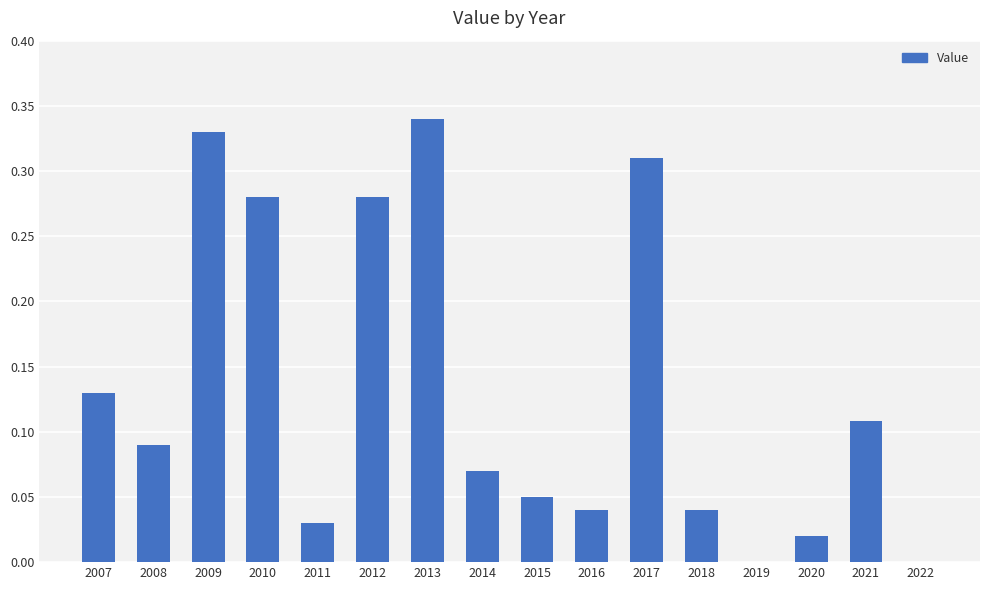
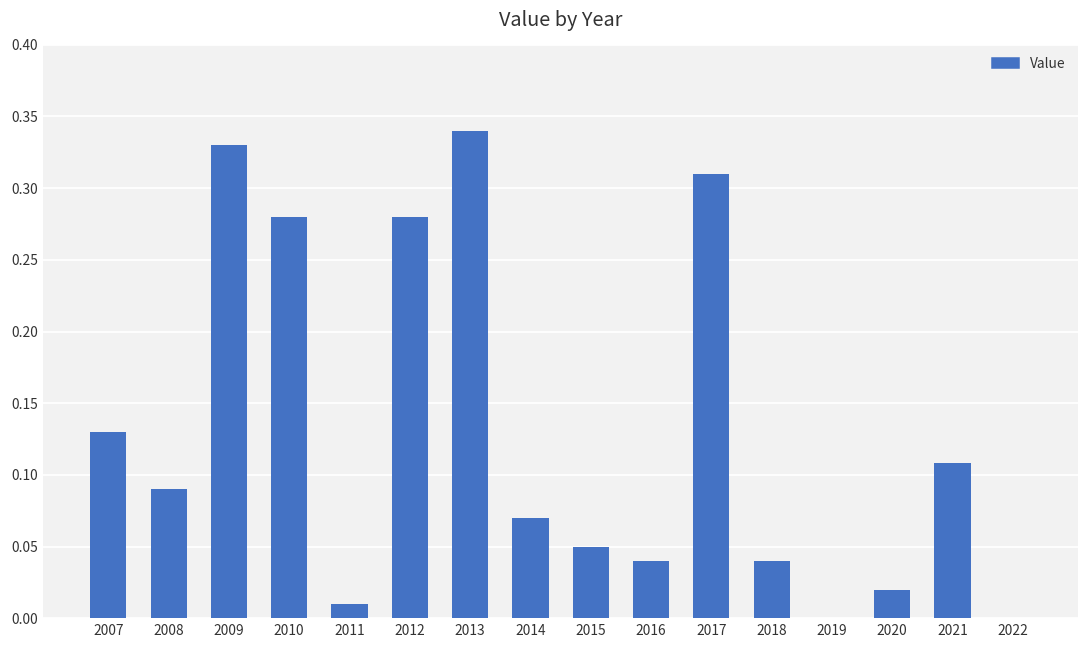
2011: 0.03 -> 0.01
